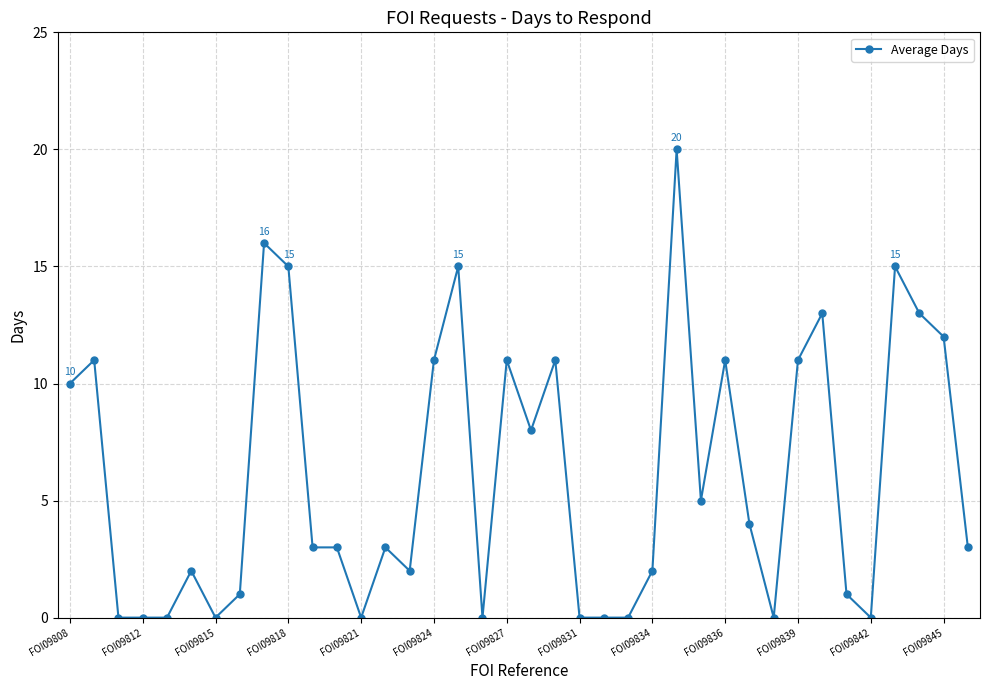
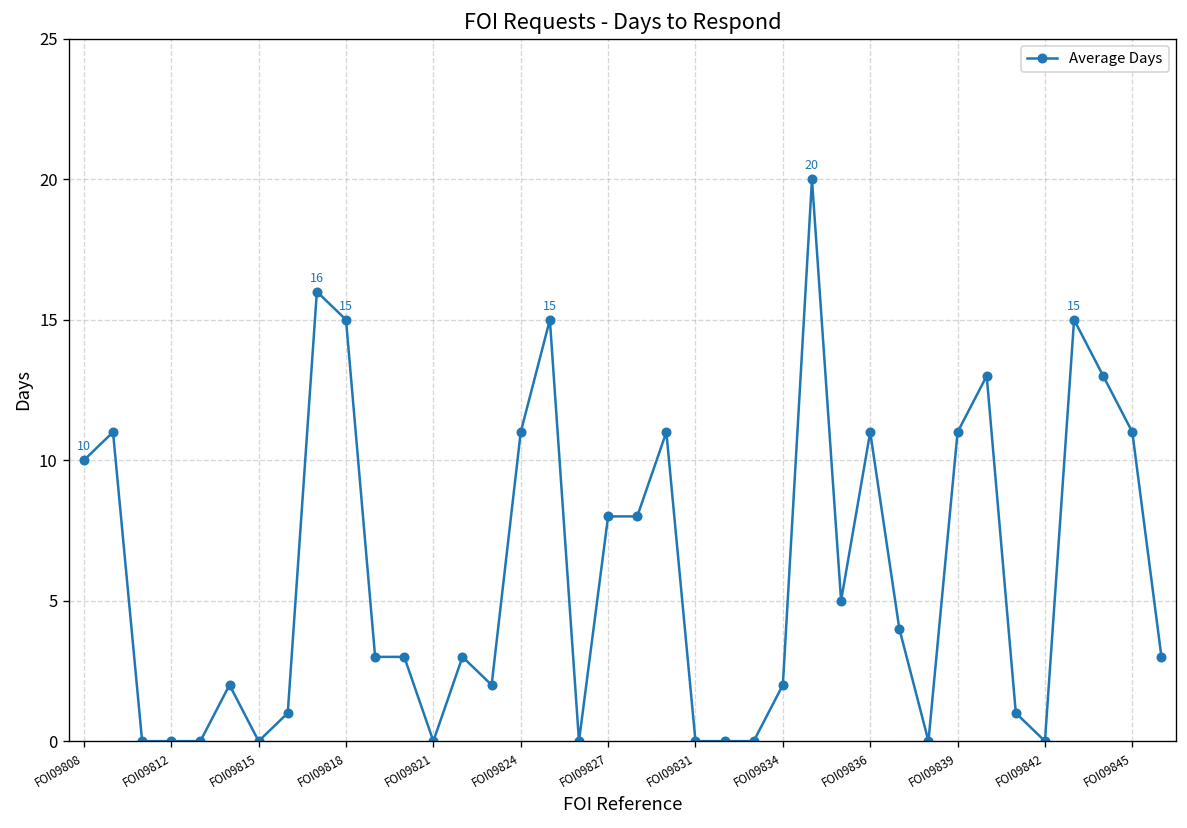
FOI09827: 11 -> 8
FOI09845: 12 -> 11
